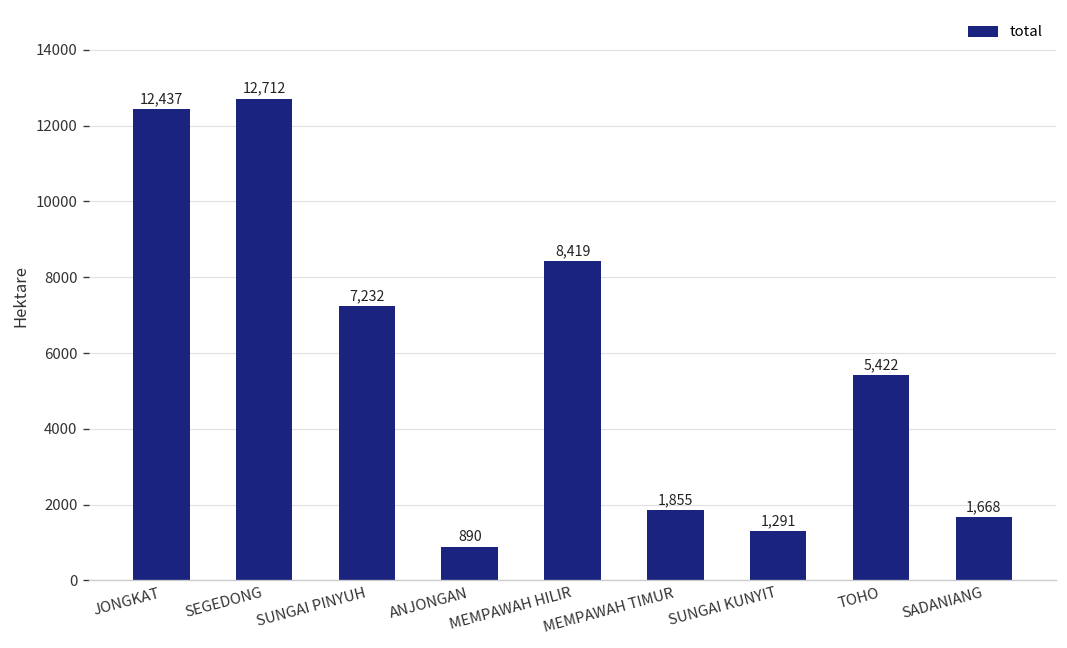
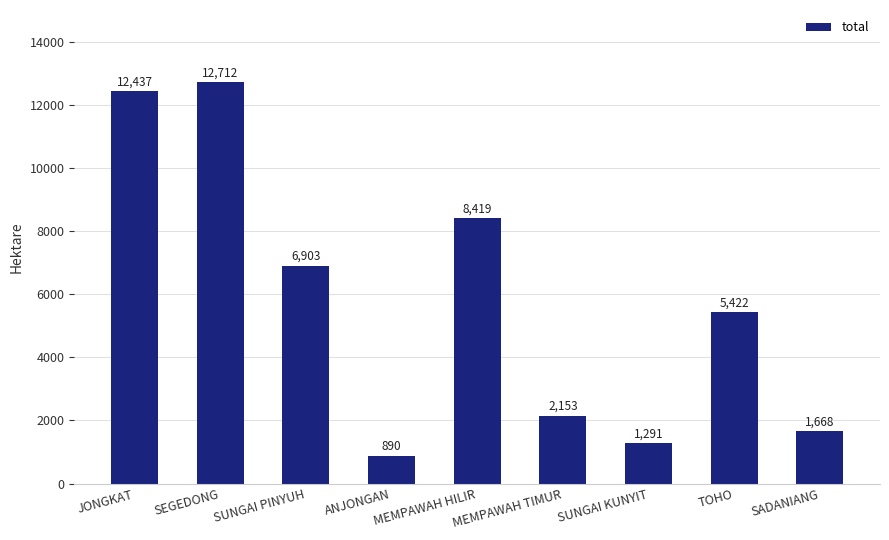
SUNGAI PINYUH: 7,232 -> 6,903
MEMPAWAH TIMUR: 1,855 -> 2,153
